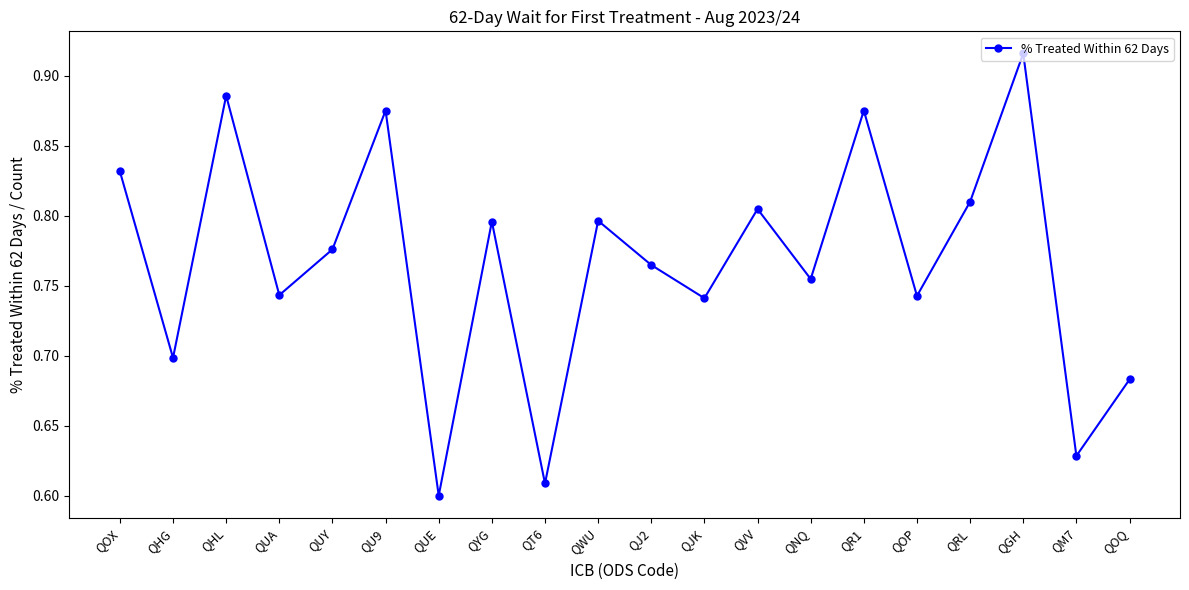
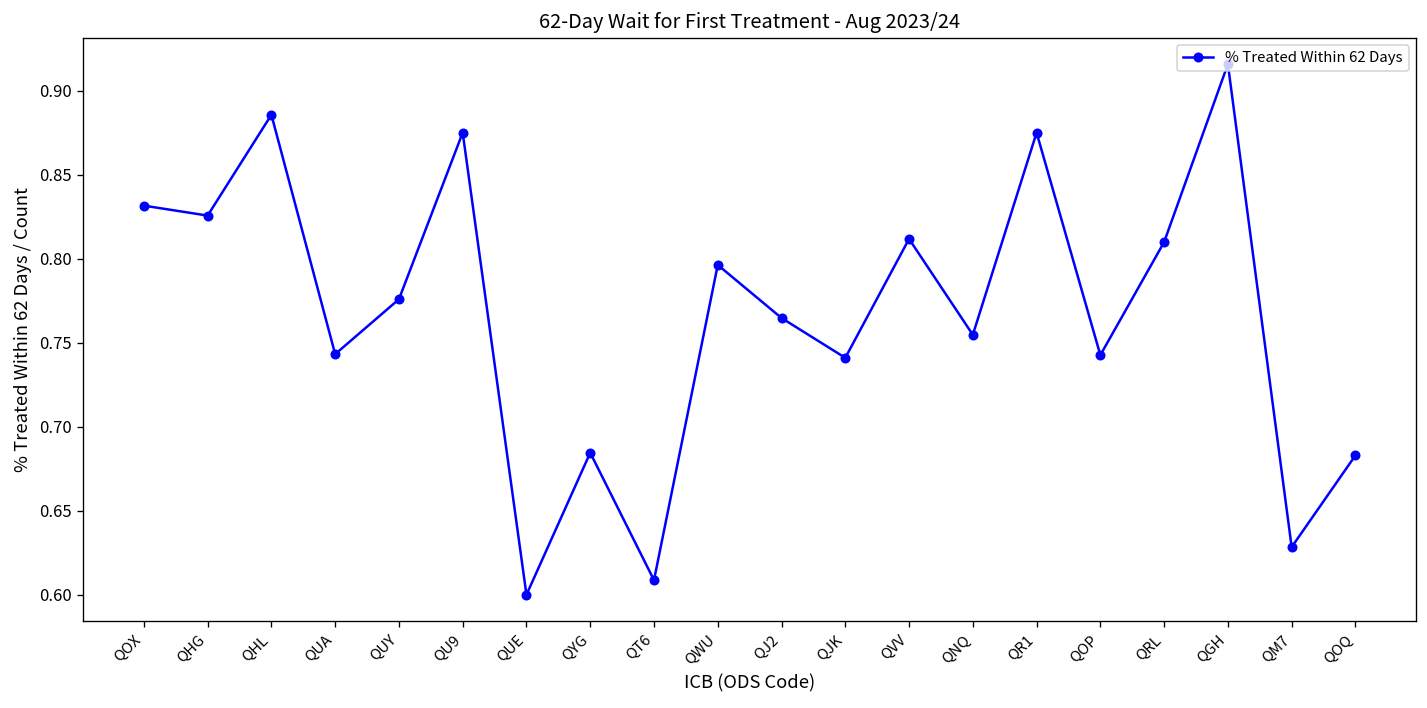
QHG: 0.698 -> 0.826
QYG: 0.796 -> 0.685
QVV: 0.805 -> 0.812
